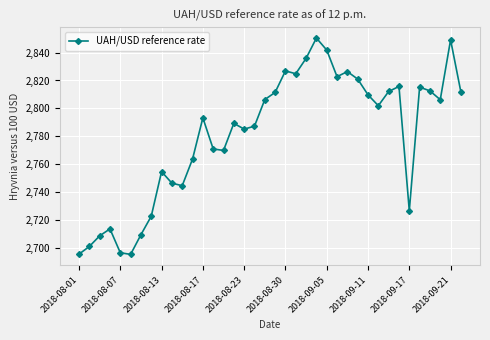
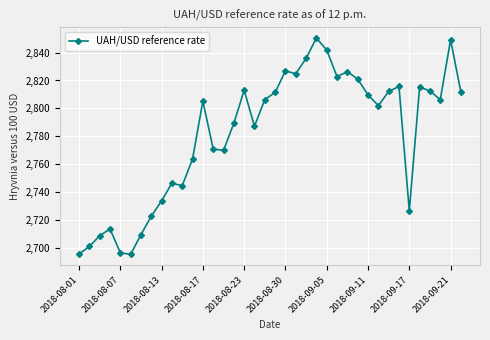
2018-08-13: 2,755 -> 2,734
2018-08-17: 2,793 -> 2,805
2018-08-23: 2,785 -> 2,813
